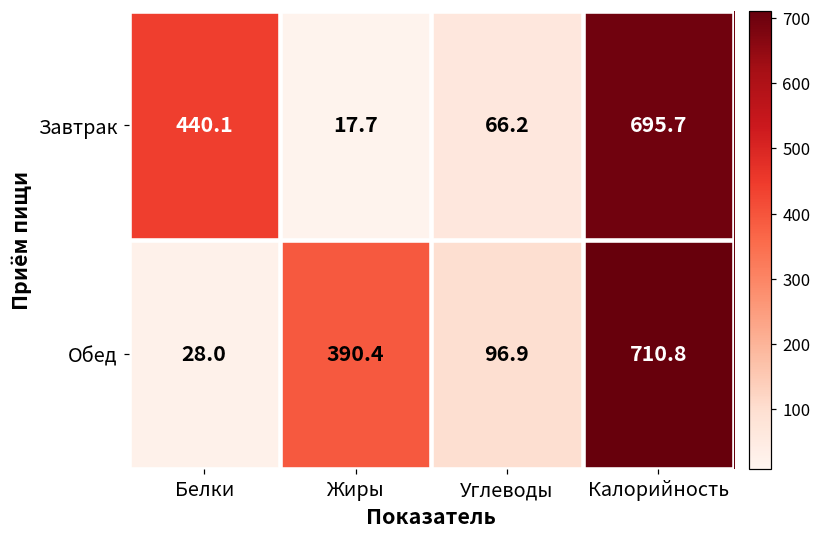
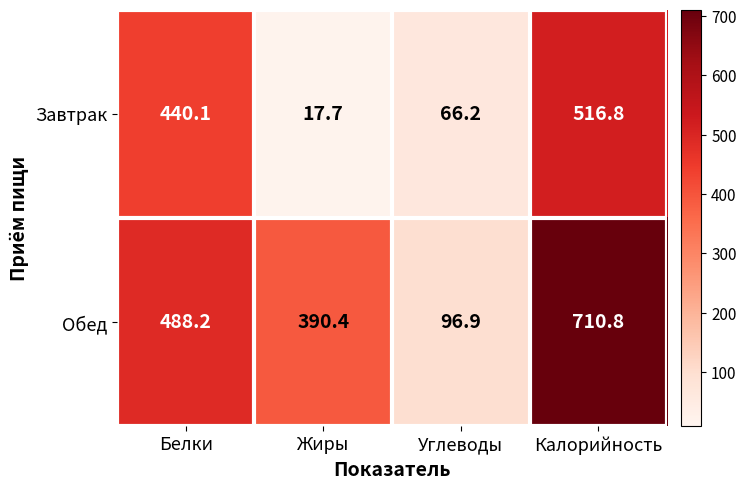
Завтрак, Калорийность: 695.7 -> 516.8
Обед, Белки: 28.0 -> 488.2
